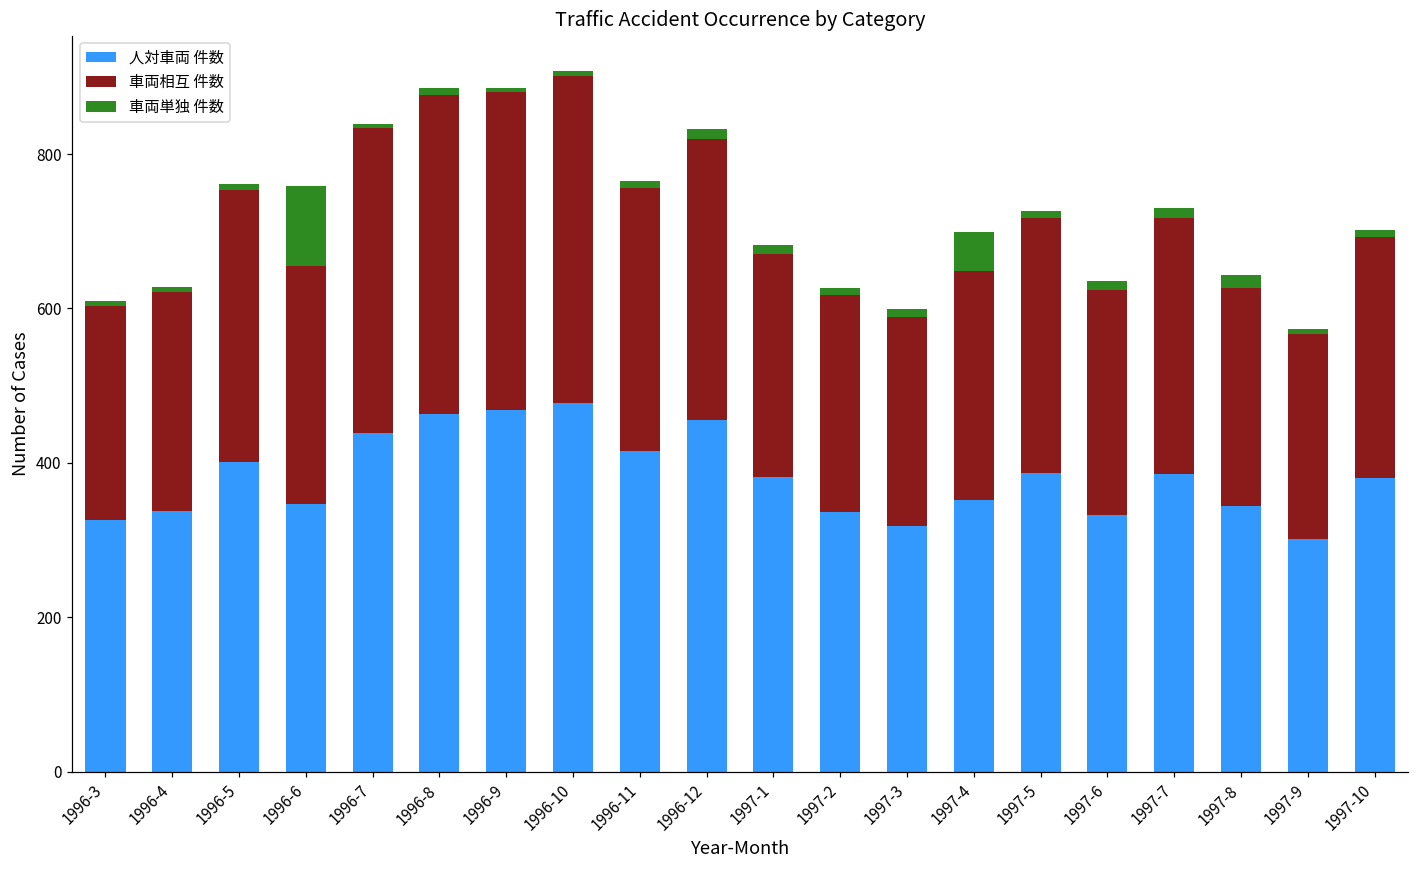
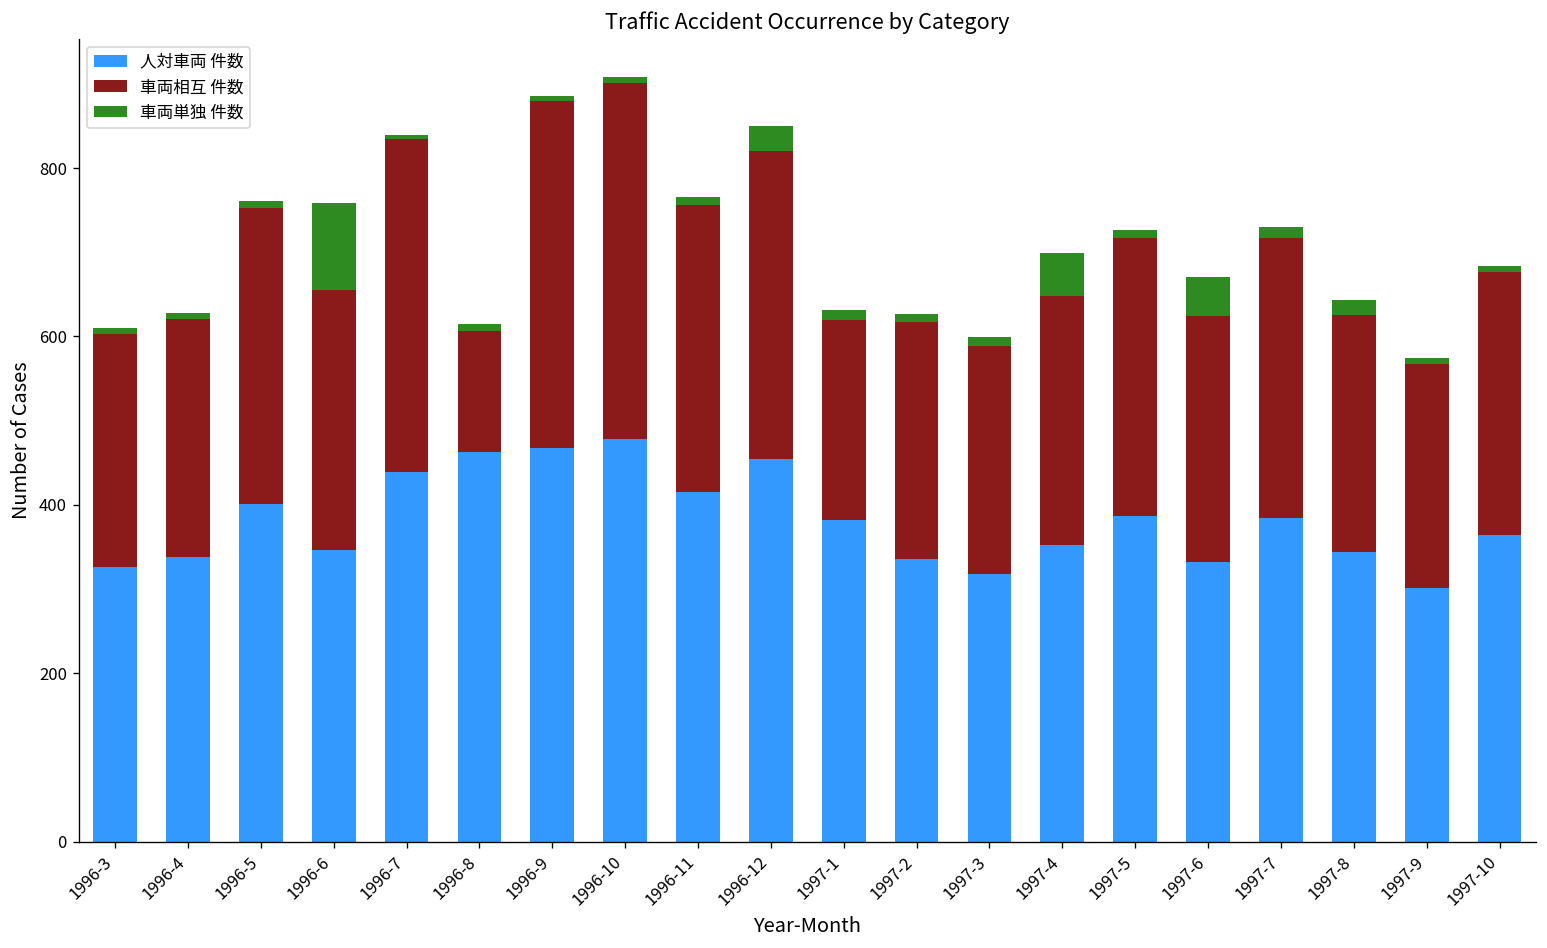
車両相互 件数, 1996-8: 410 -> 140
車両単独 件数, 1996-12: 10 -> 30
車両相互 件数, 1997-1: 290 -> 240
車両単独 件数, 1997-6: 10 -> 50
人対車両 件数, 1997-10: 380 -> 360
